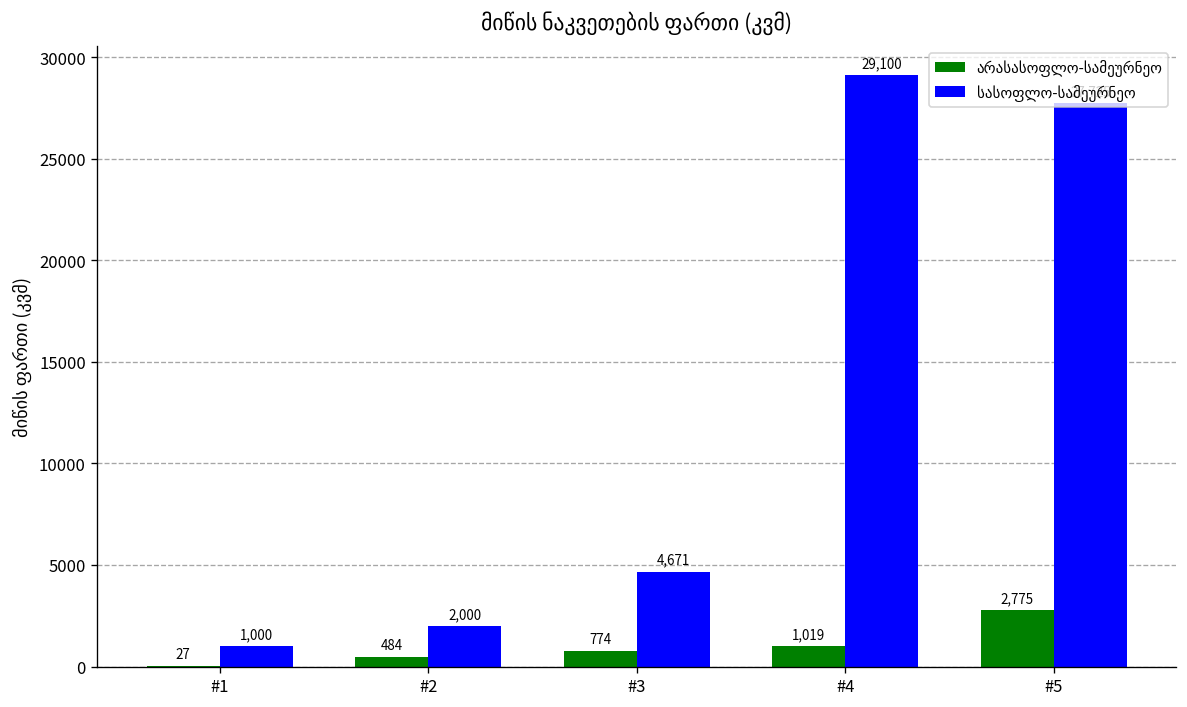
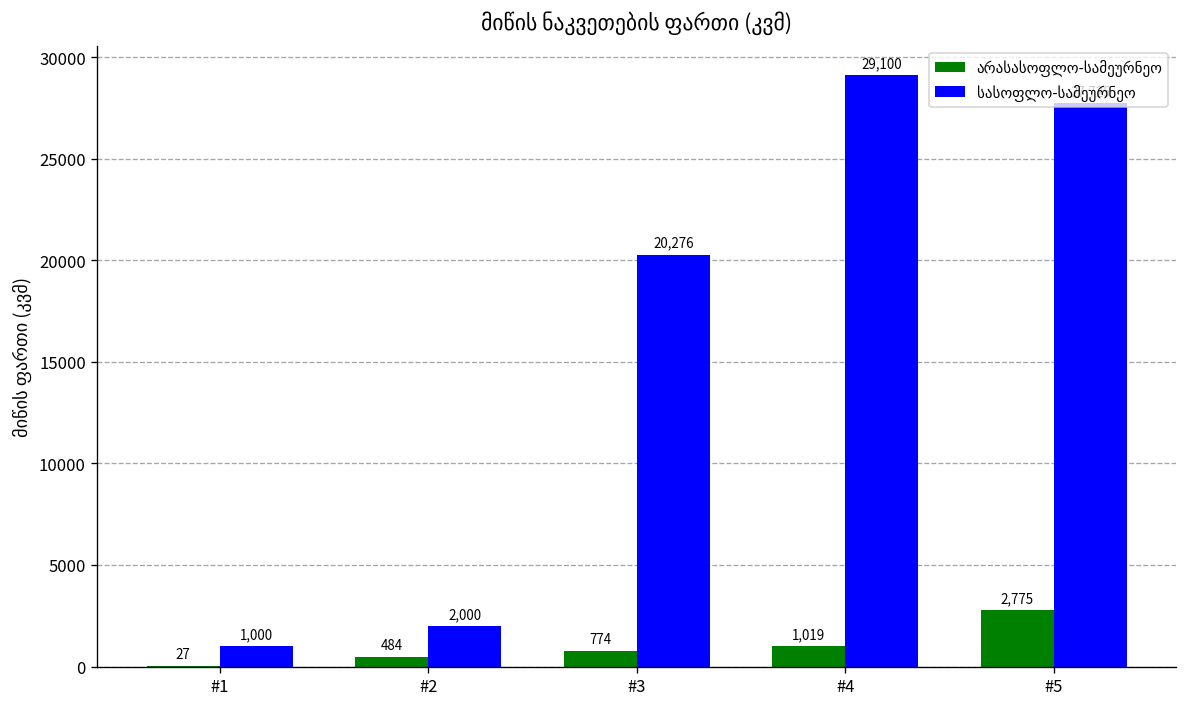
სასოფლო-სამეურნეო, #3: 4,671 -> 20,276
